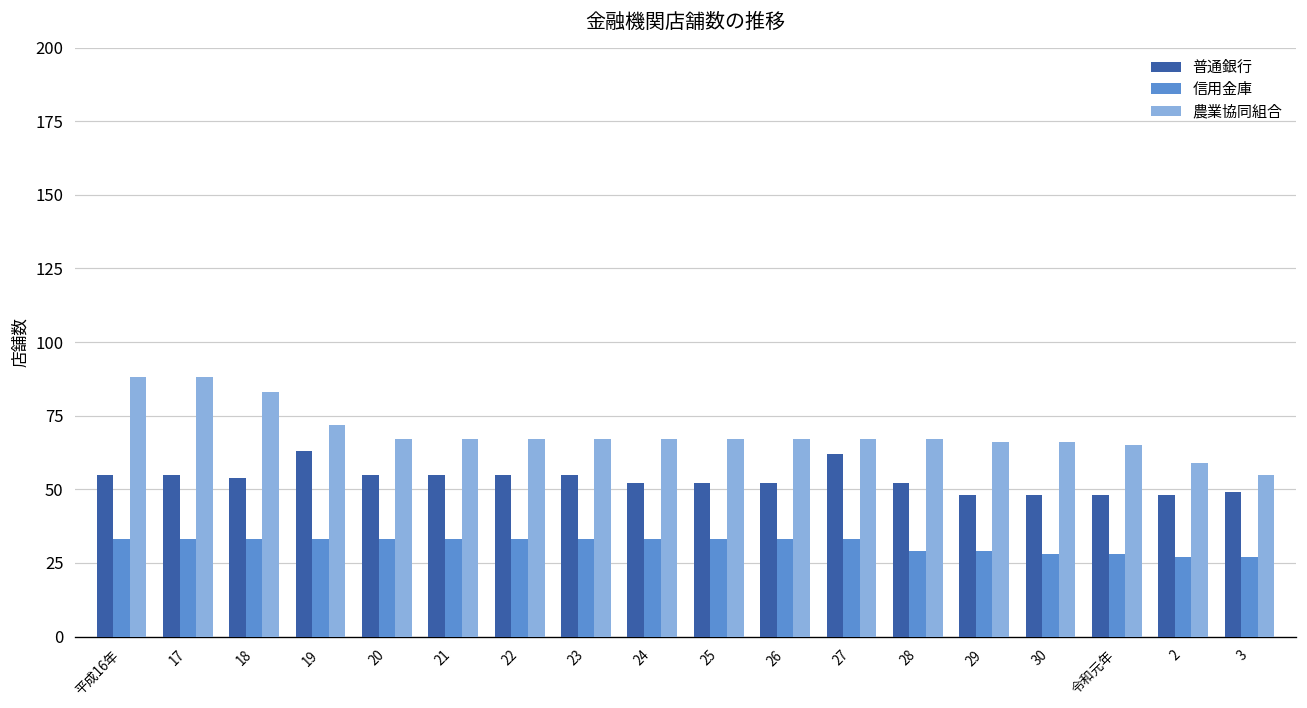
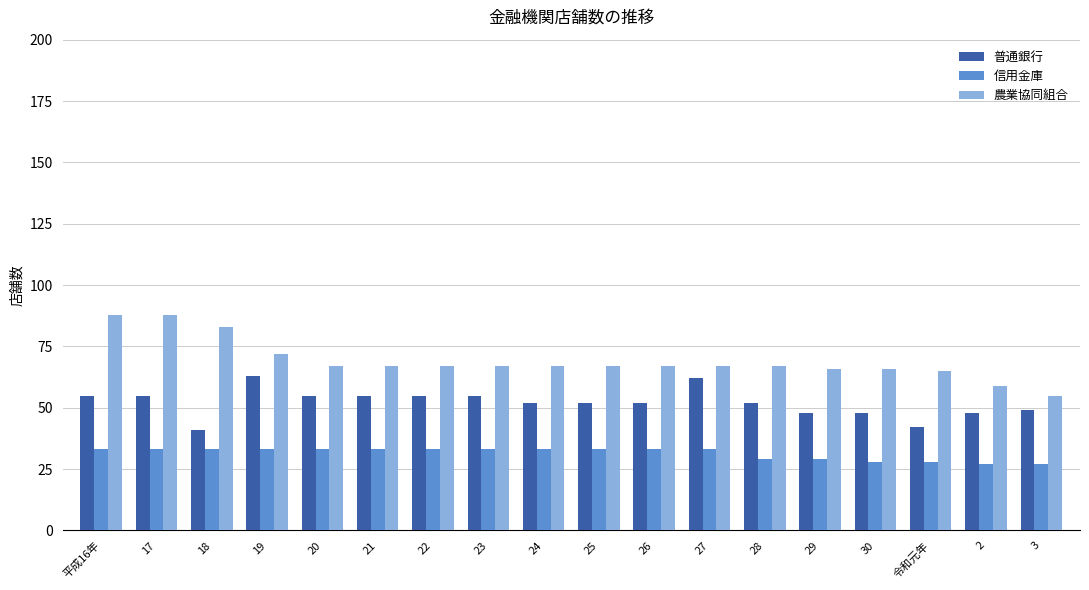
普通銀行, 18: 54 -> 41
普通銀行, 令和元年: 48 -> 42
